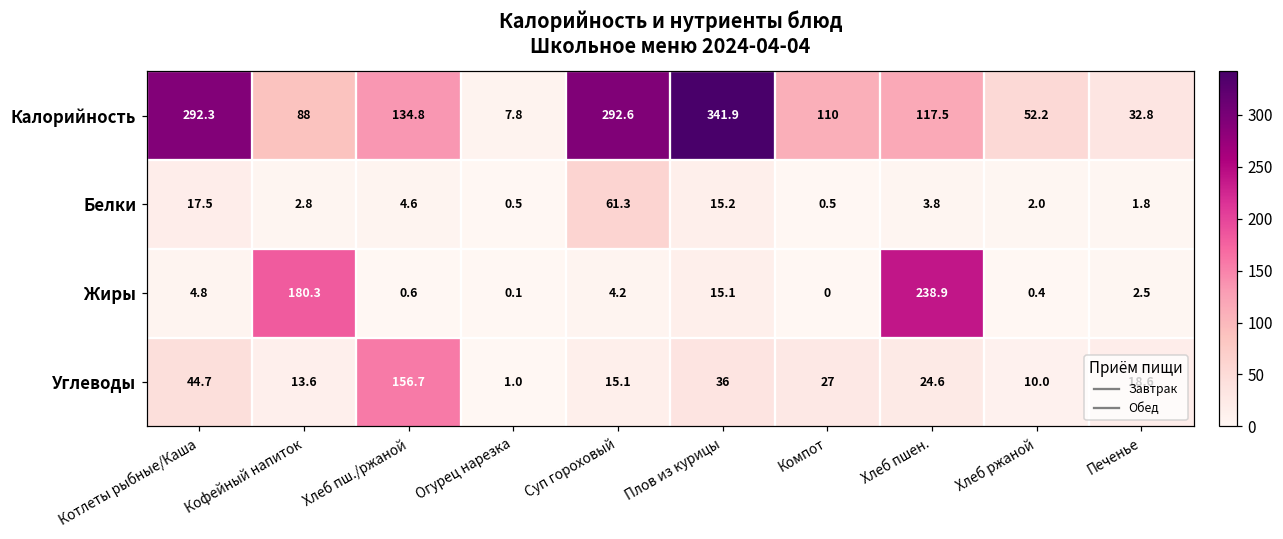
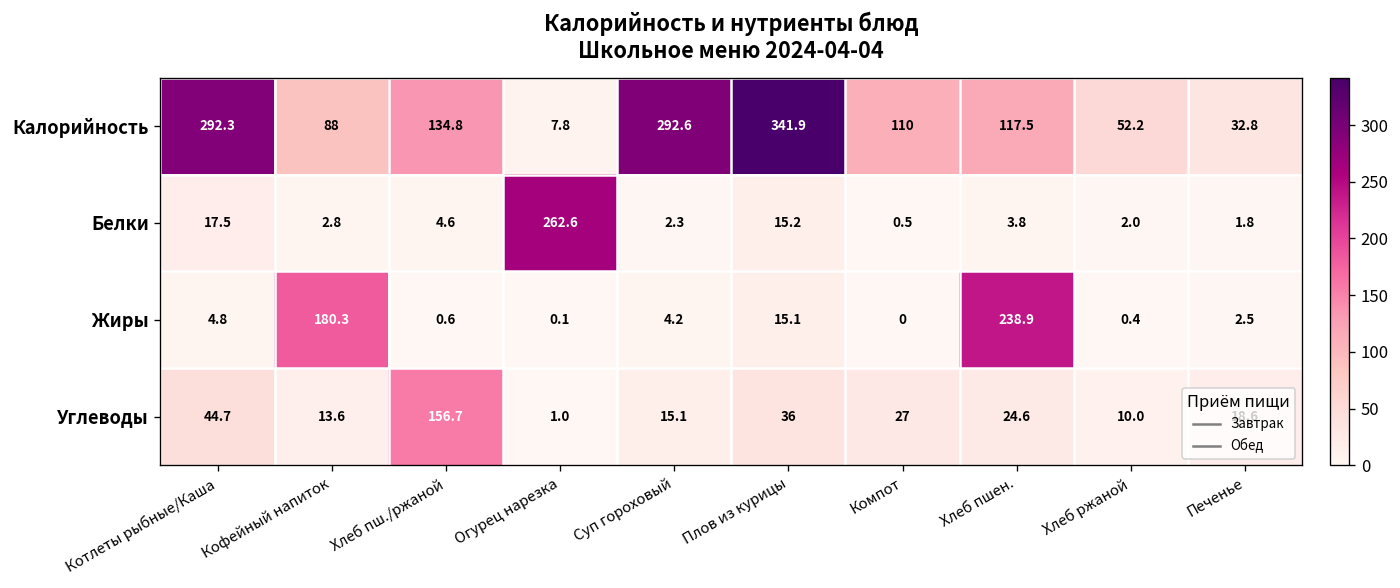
Белки, Огурец нарезка: 0.5 -> 262.6
Белки, Суп гороховый: 61.3 -> 2.3
